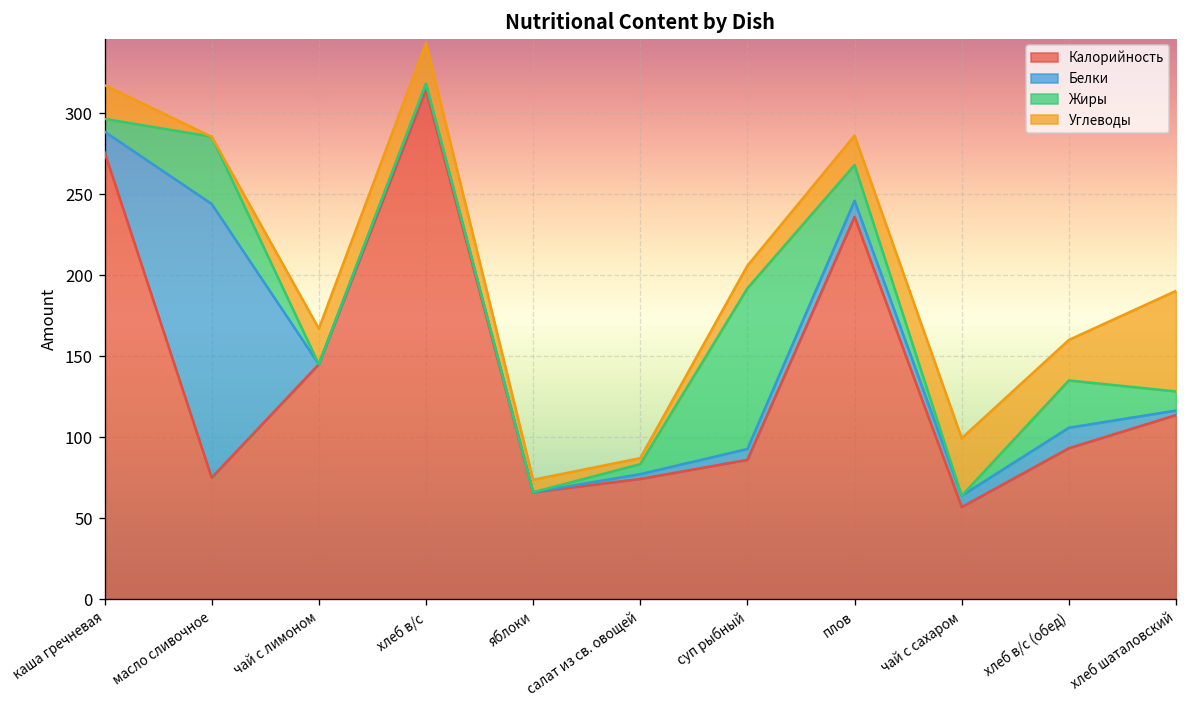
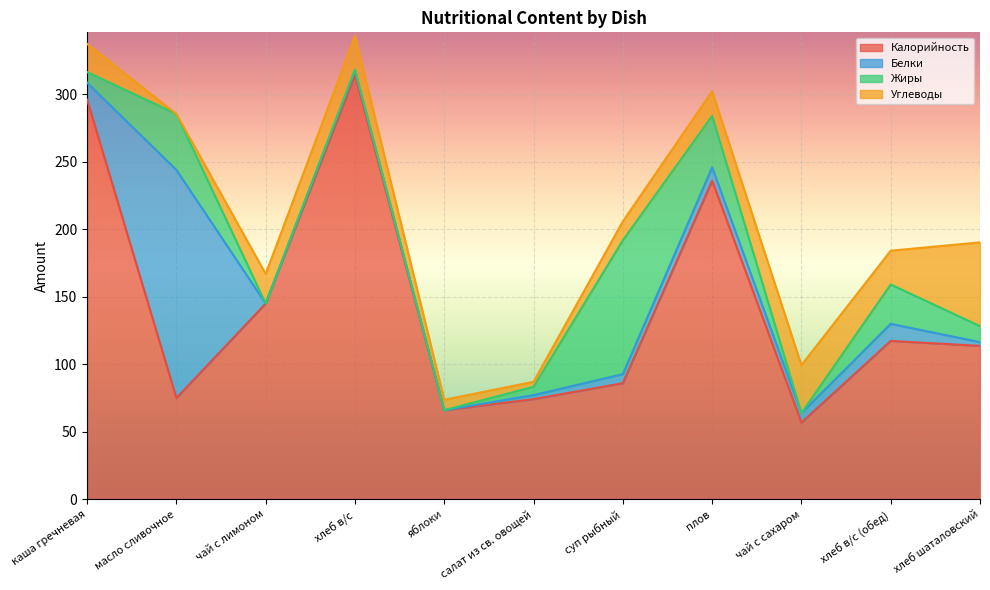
Калорийность, каша гречневая: 276 -> 296
Жиры, плов: 22 -> 38
Калорийность, хлеб в/с (обед): 93 -> 117
